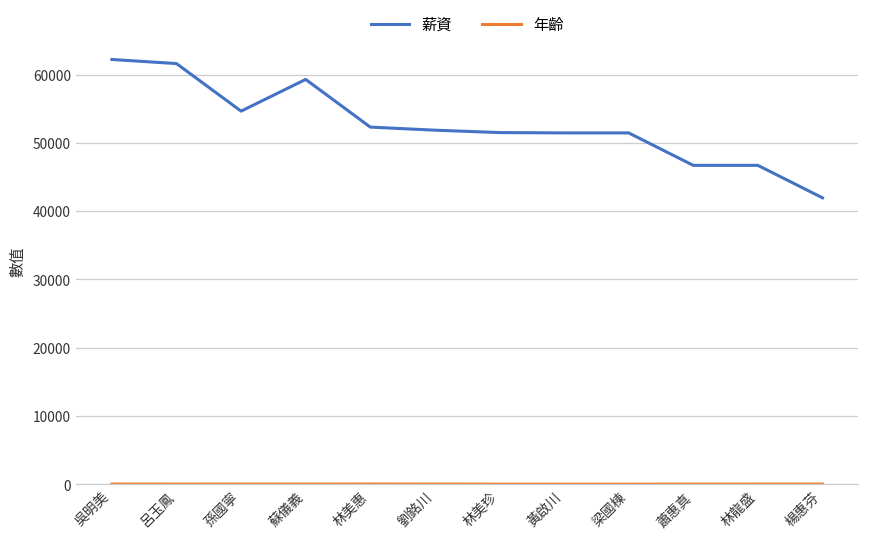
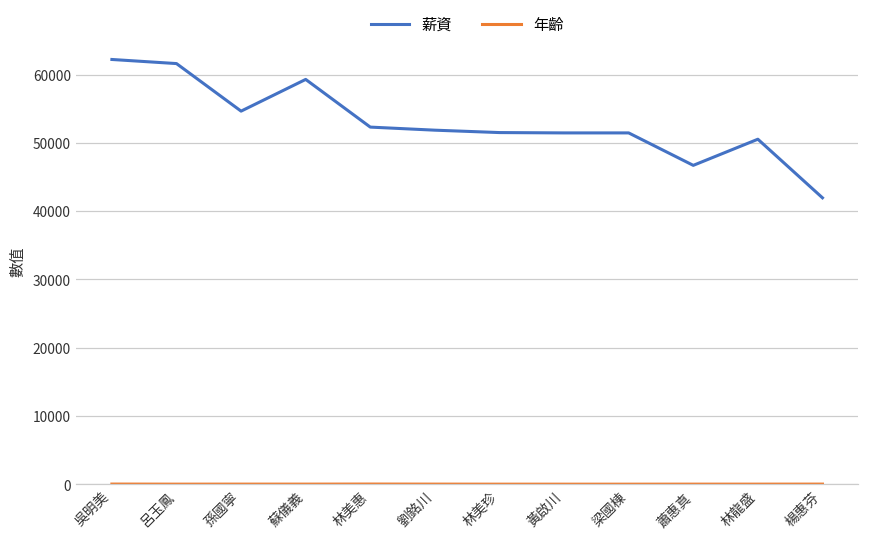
薪資, 林龍盛: 47000 -> 51000
